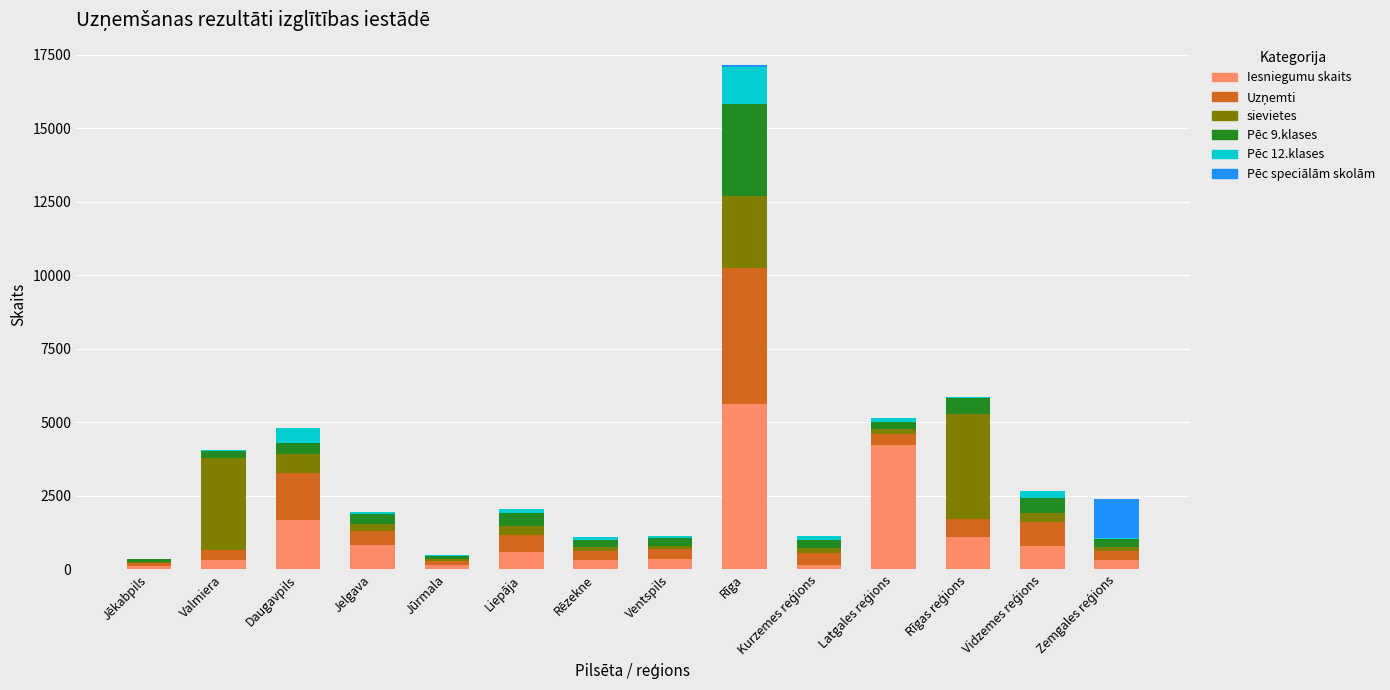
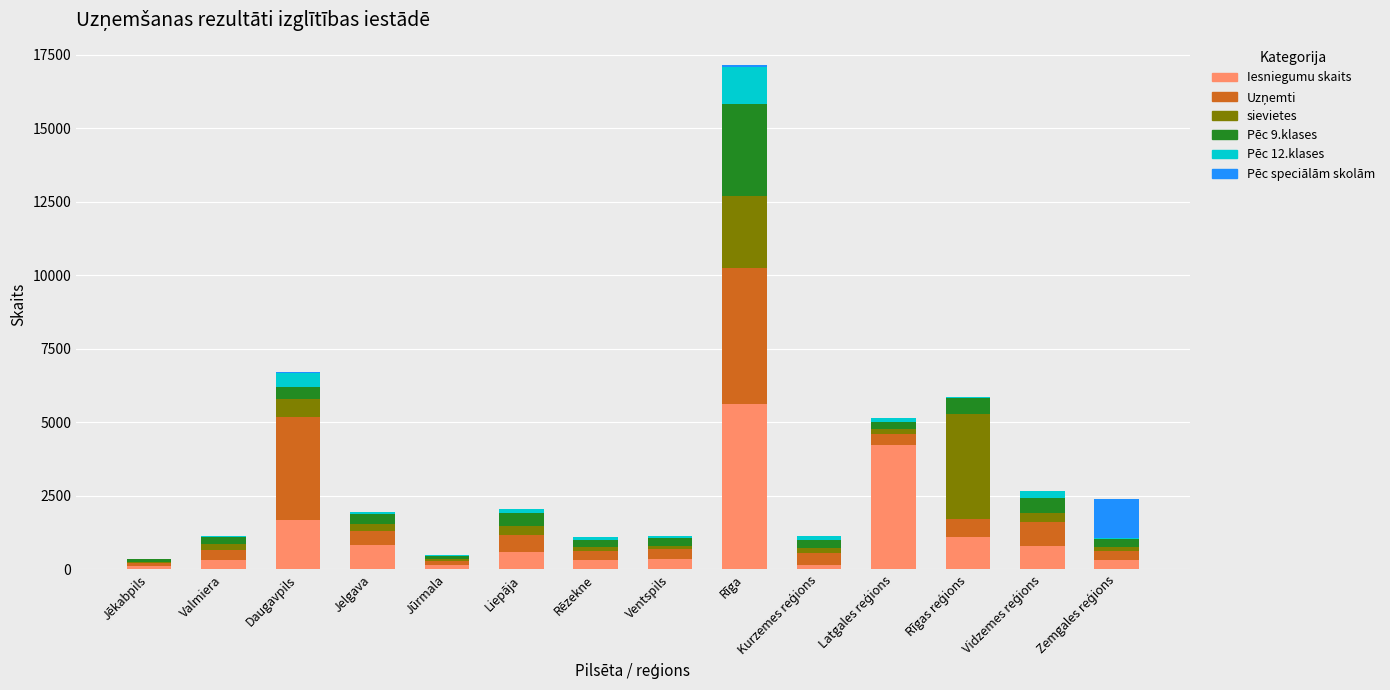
sievietes, Valmiera: 3100 -> 200
Uzņemti, Daugavpils: 1600 -> 3500
